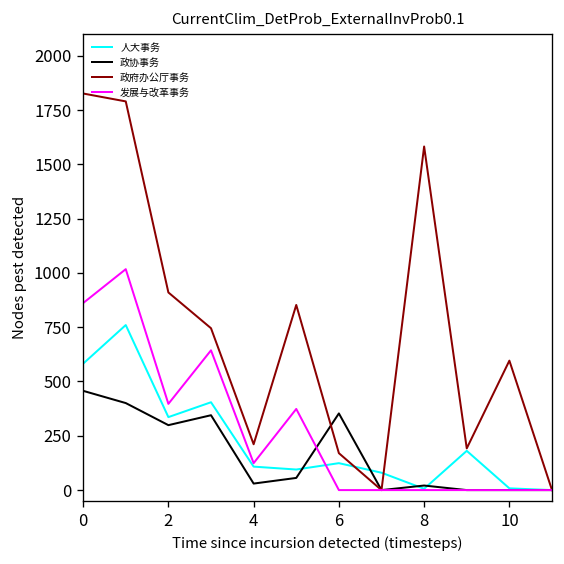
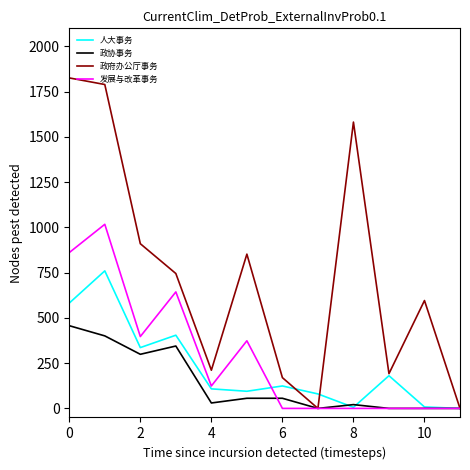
政协事务, 6: 350 -> 60
